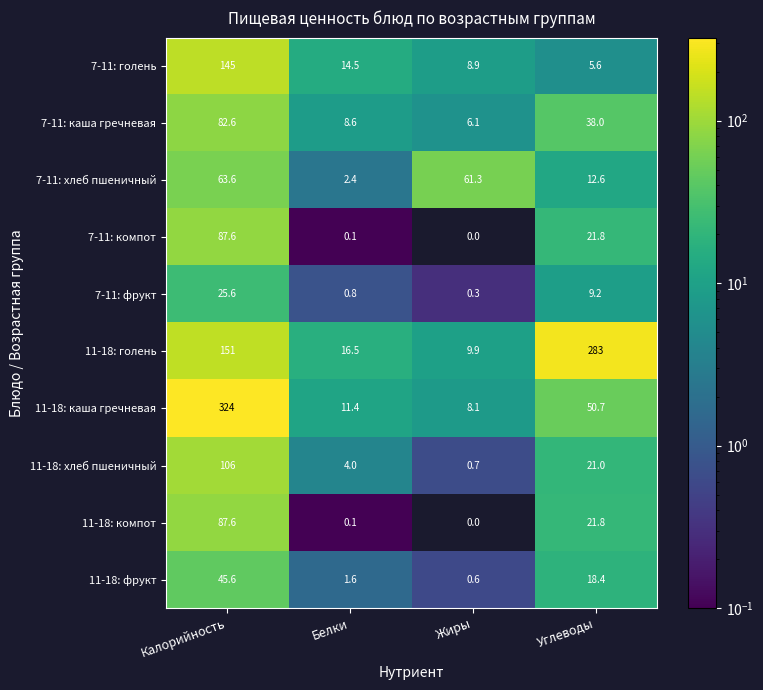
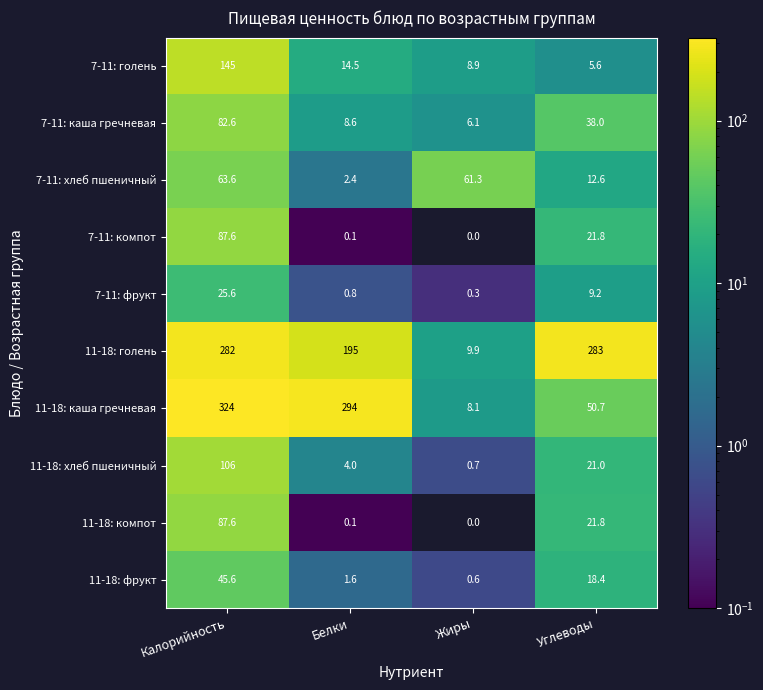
11-18: голень, Калорийность: 151 -> 282
11-18: голень, Белки: 16.5 -> 195
11-18: каша гречневая, Белки: 11.4 -> 294
